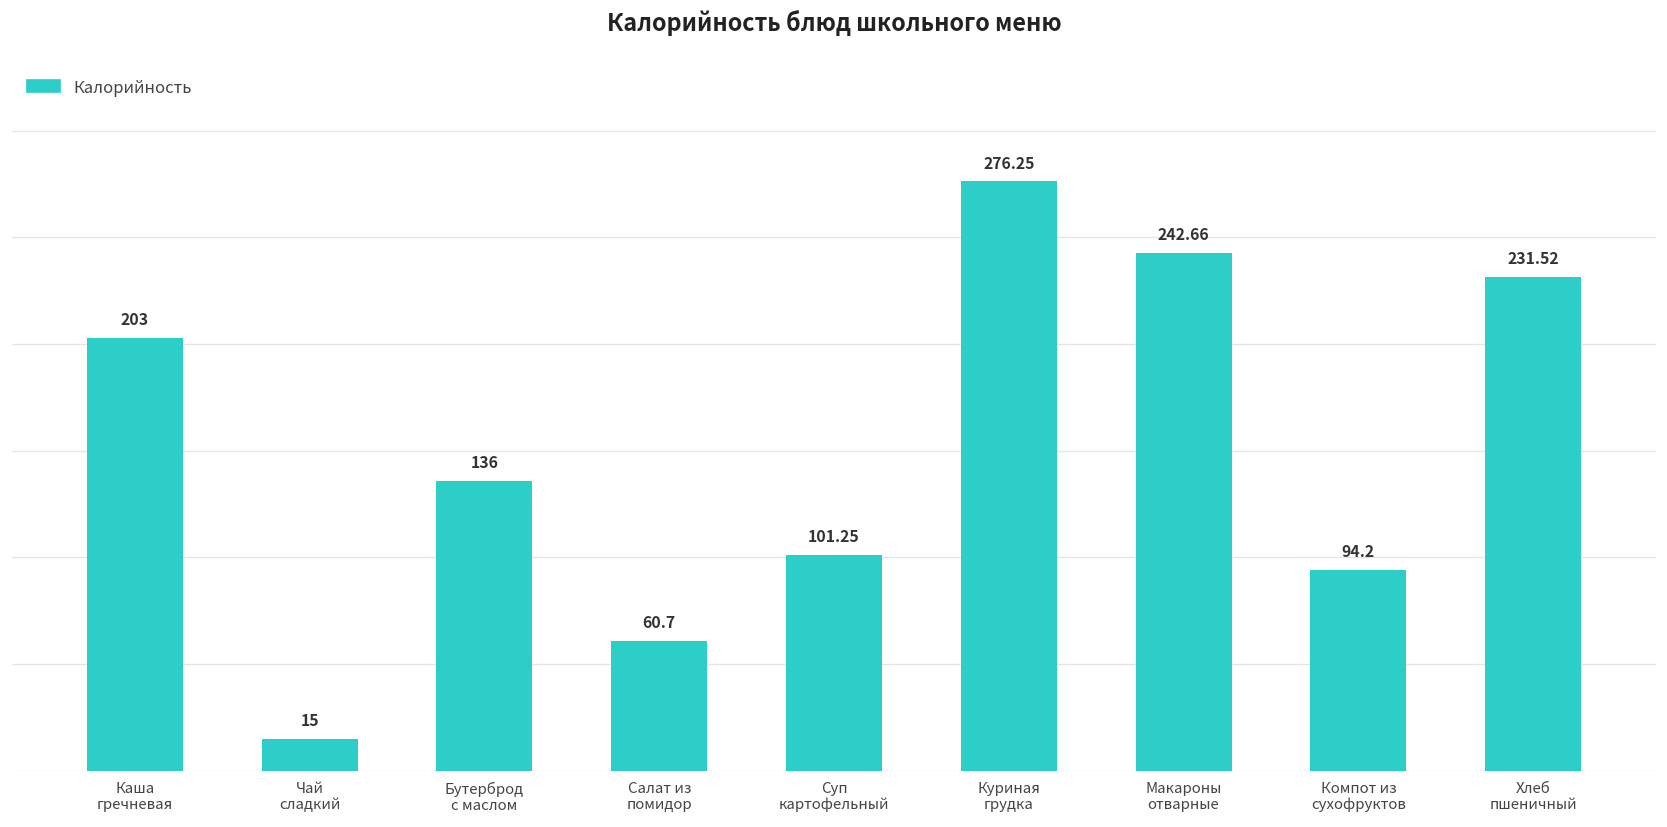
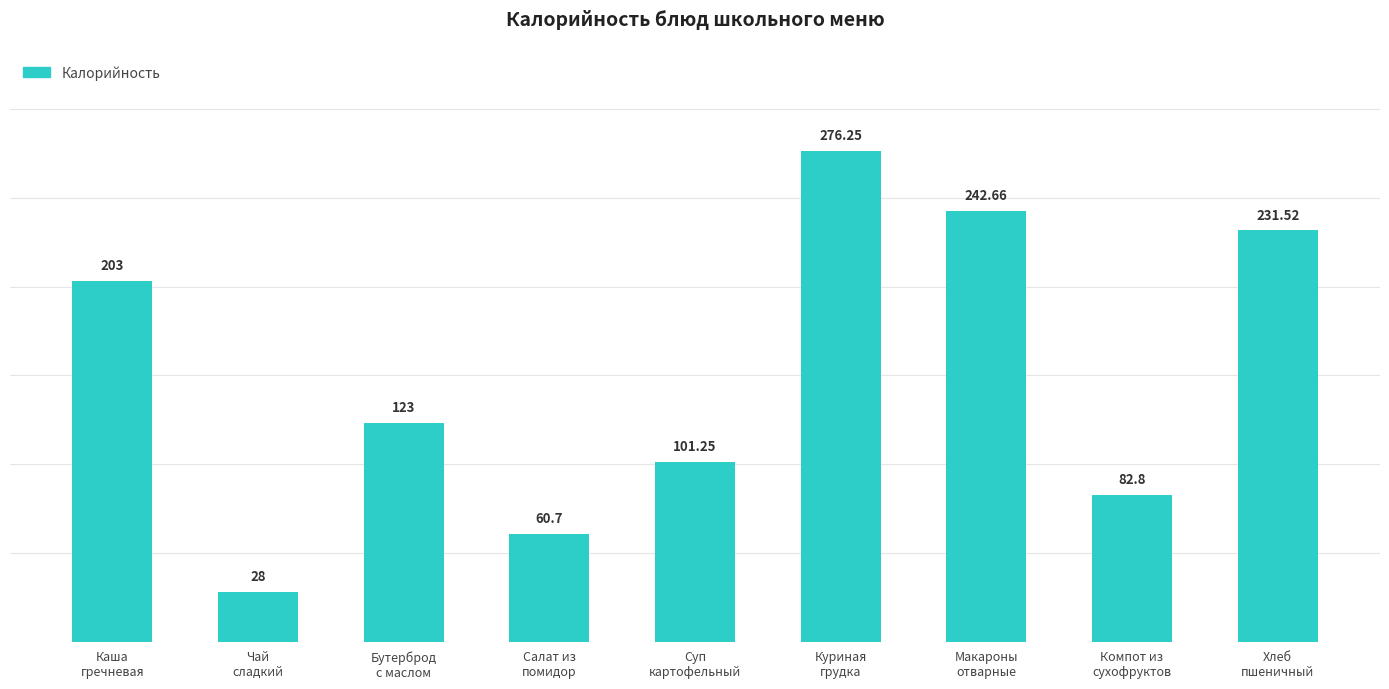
Чай сладкий: 15 -> 28
Бутерброд с маслом: 136 -> 123
Компот из сухофруктов: 94.2 -> 82.8
